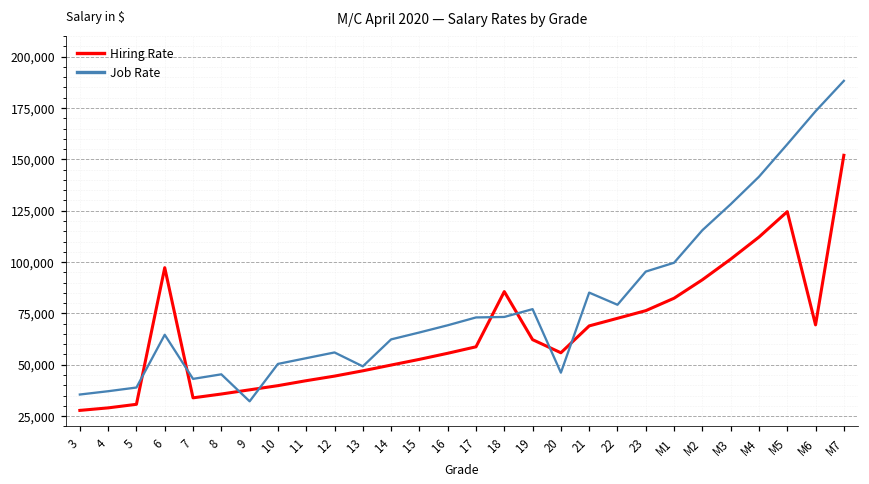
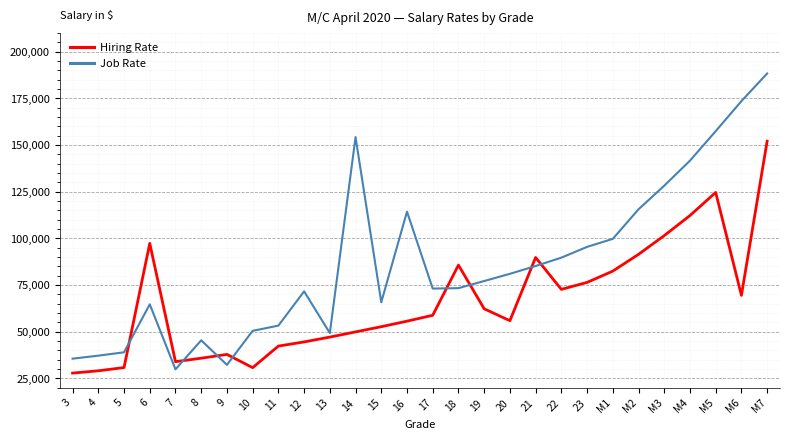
Job Rate, 7: 43,000 -> 30,000
Hiring Rate, 10: 40,000 -> 31,000
Job Rate, 12: 56,000 -> 72,000
Job Rate, 14: 62,000 -> 154,000
Job Rate, 16: 69,000 -> 114,000
Job Rate, 20: 46,000 -> 81,000
Hiring Rate, 21: 69,000 -> 90,000
Job Rate, 22: 79,000 -> 90,000
